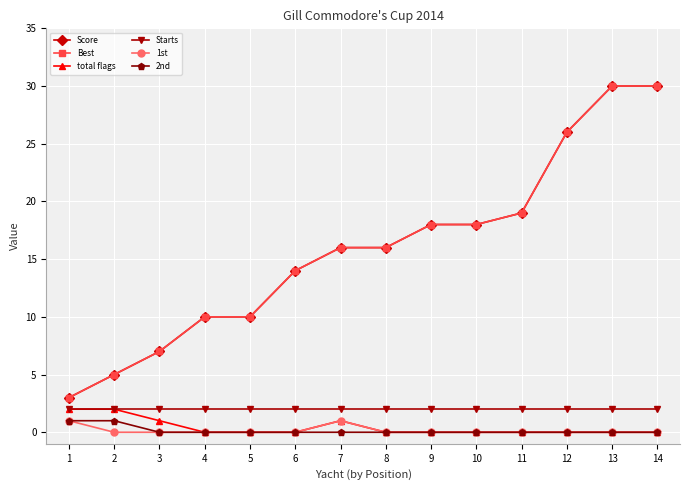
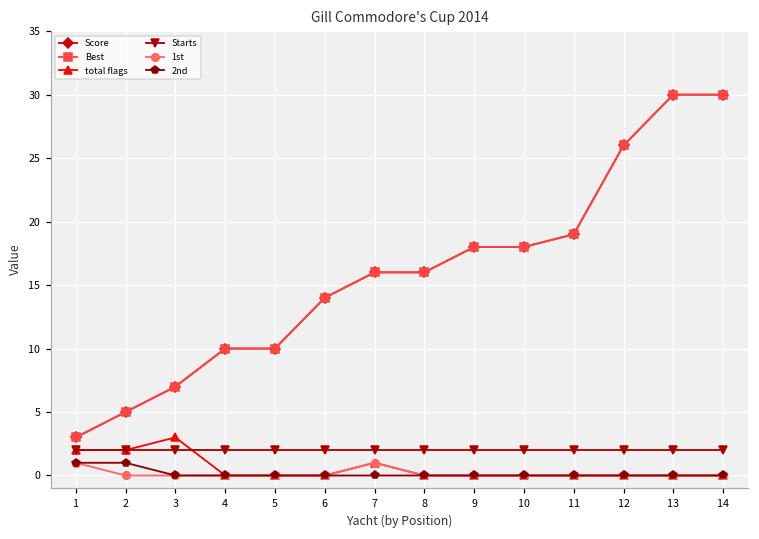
total flags, 3: 1 -> 3
